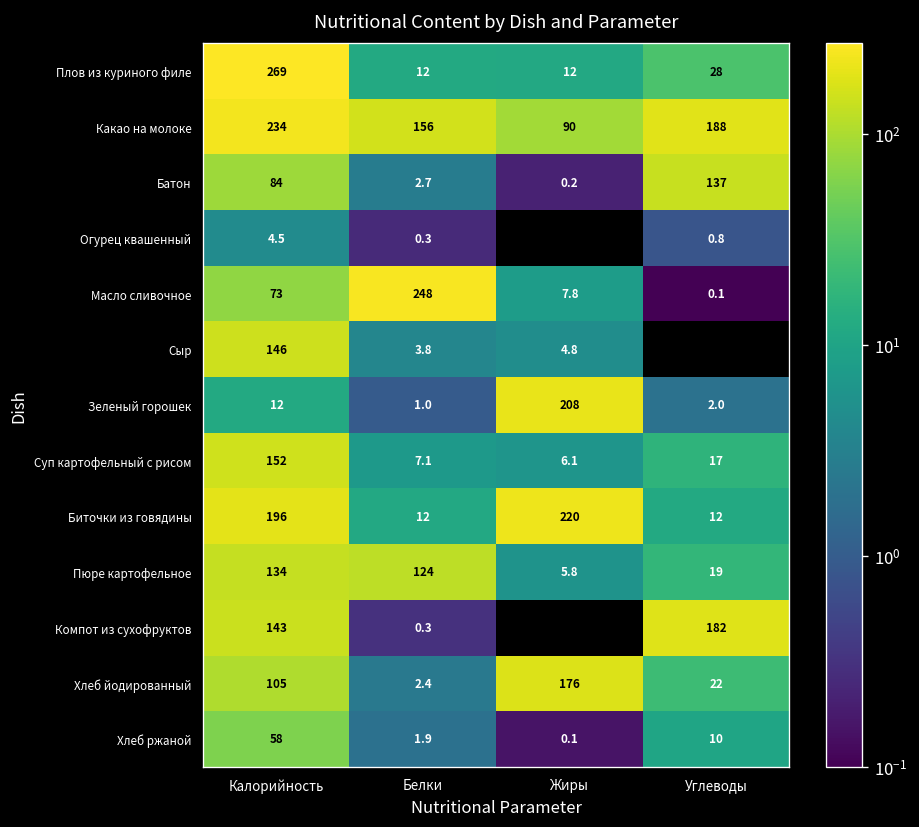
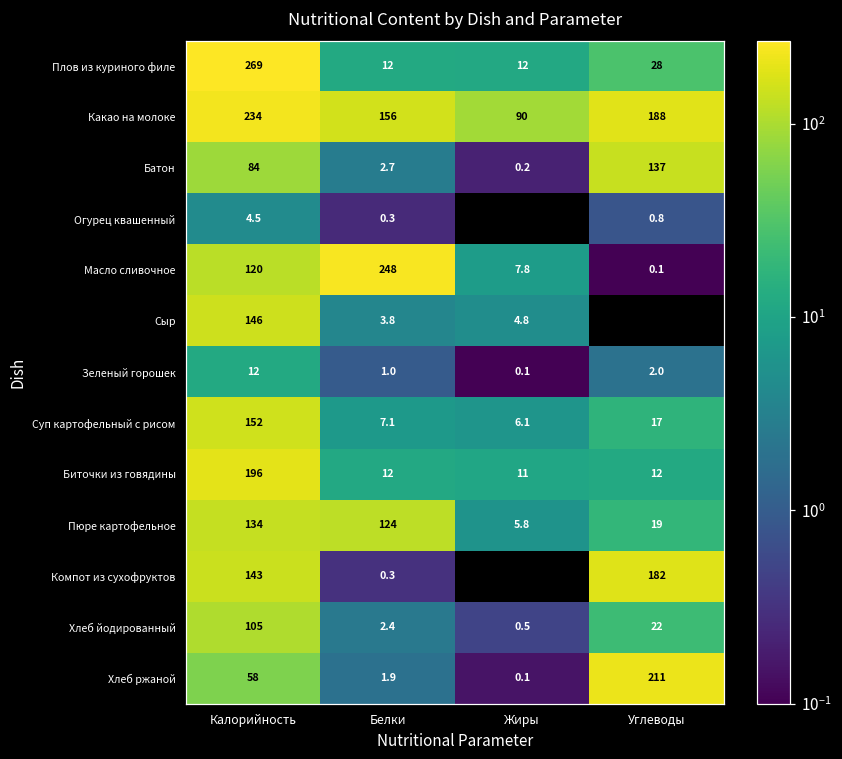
Масло сливочное, Калорийность: 73 -> 120
Зеленый горошек, Жиры: 208 -> 0.1
Биточки из говядины, Жиры: 220 -> 11
Хлеб йодированный, Жиры: 176 -> 0.5
Хлеб ржаной, Углеводы: 10 -> 211
